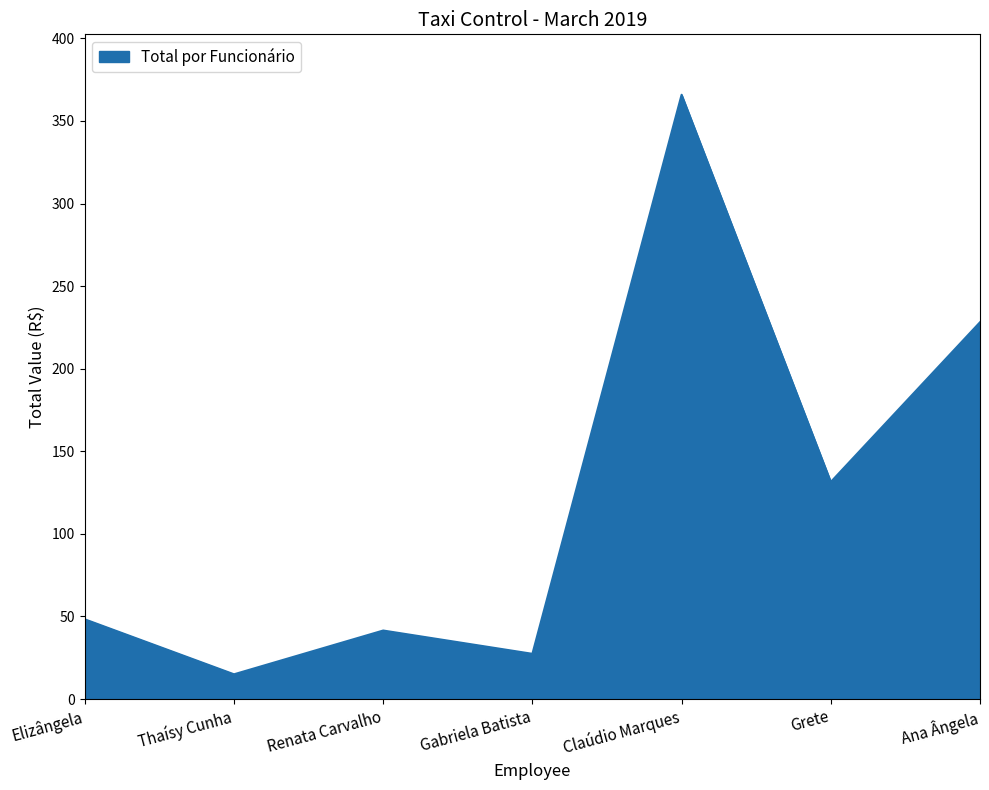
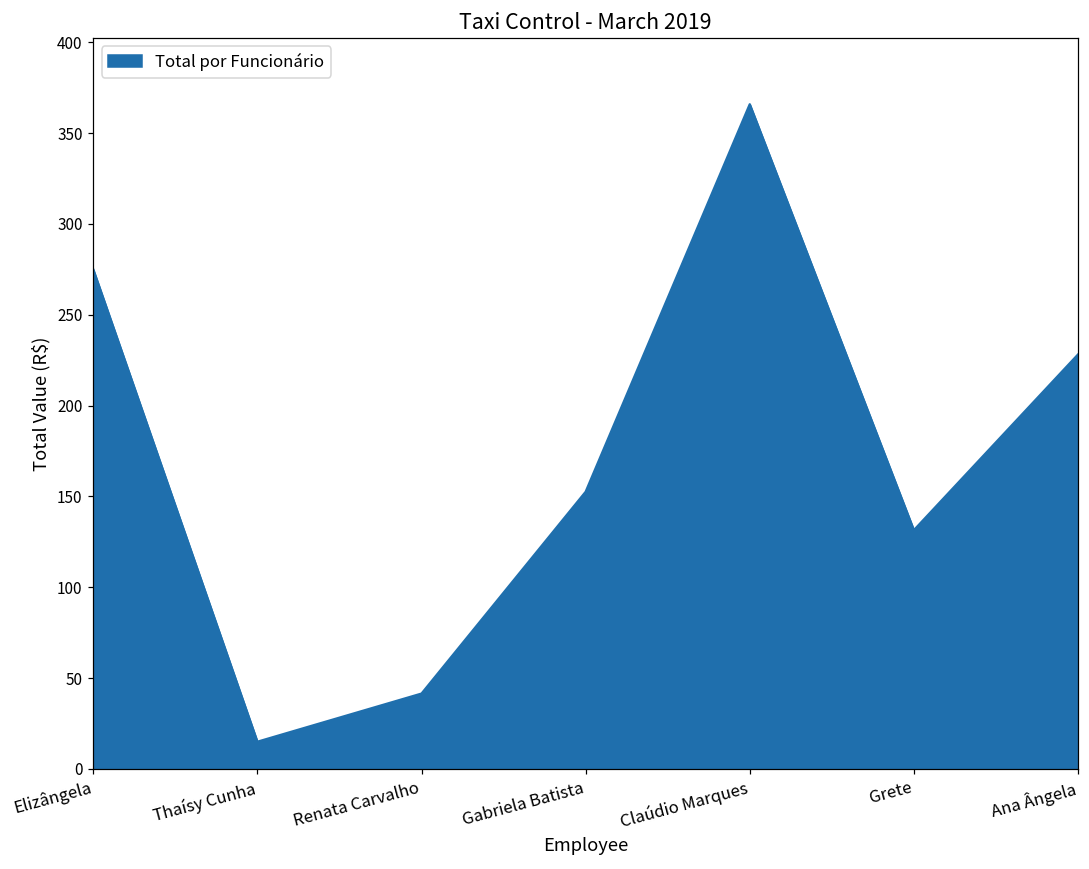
Elizângela: 48 -> 275
Gabriela Batista: 27 -> 153
